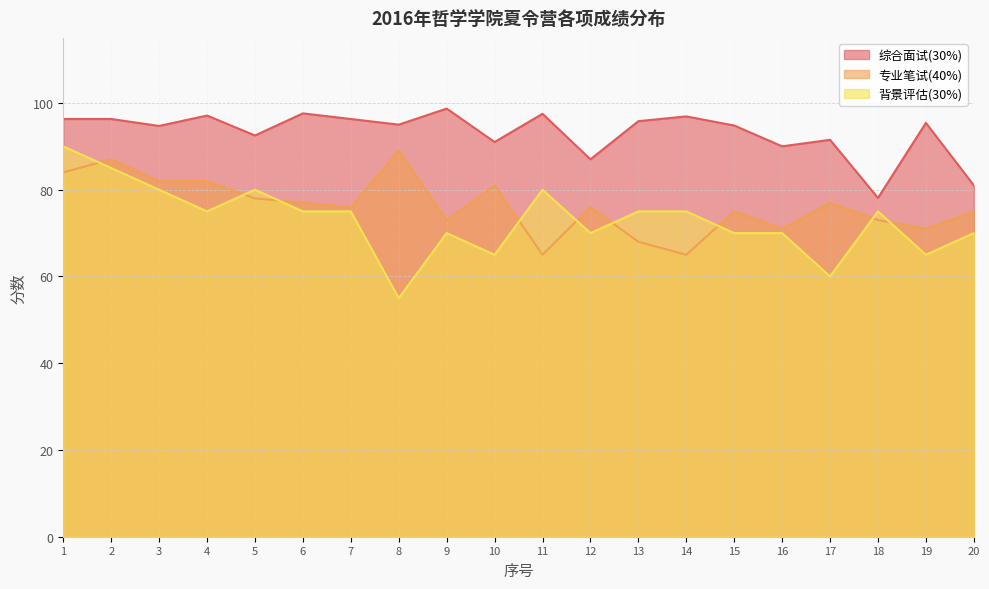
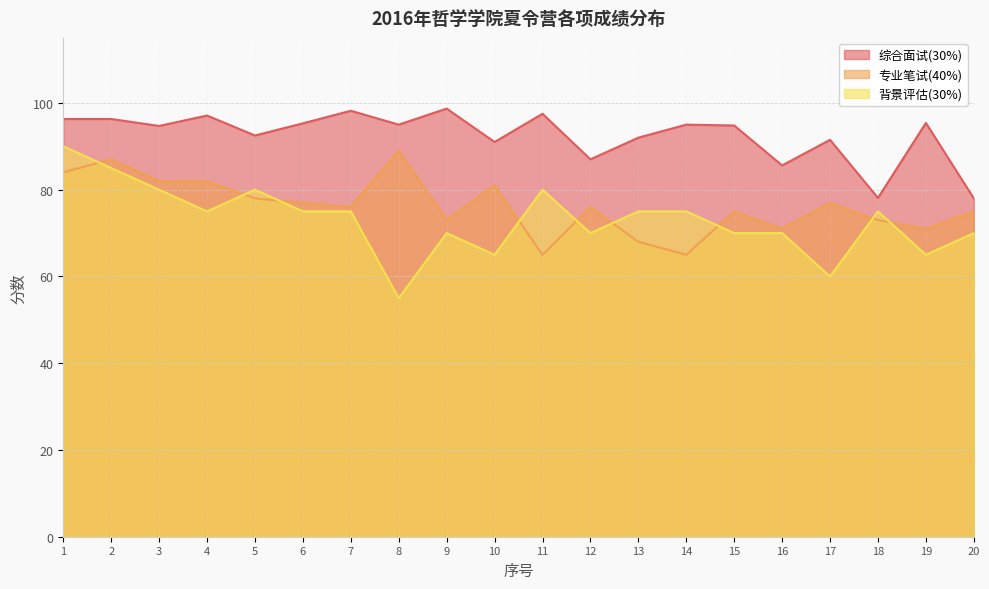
综合面试(30%), 6: 98 -> 95
综合面试(30%), 7: 96 -> 98
综合面试(30%), 13: 96 -> 92
综合面试(30%), 14: 97 -> 95
综合面试(30%), 16: 90 -> 86
综合面试(30%), 20: 81 -> 78
